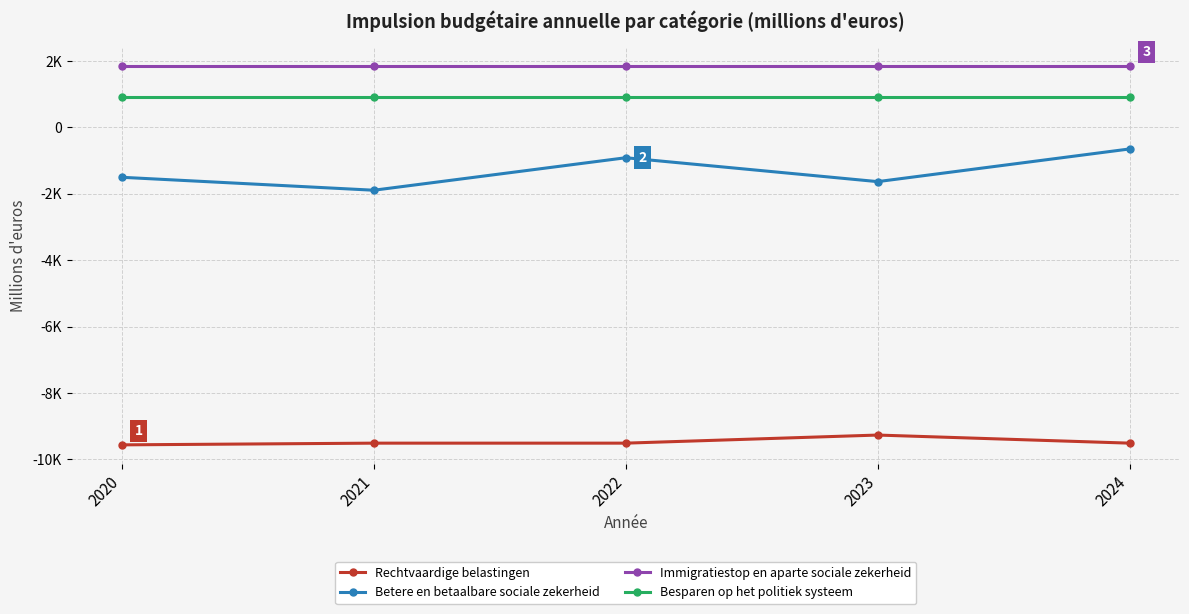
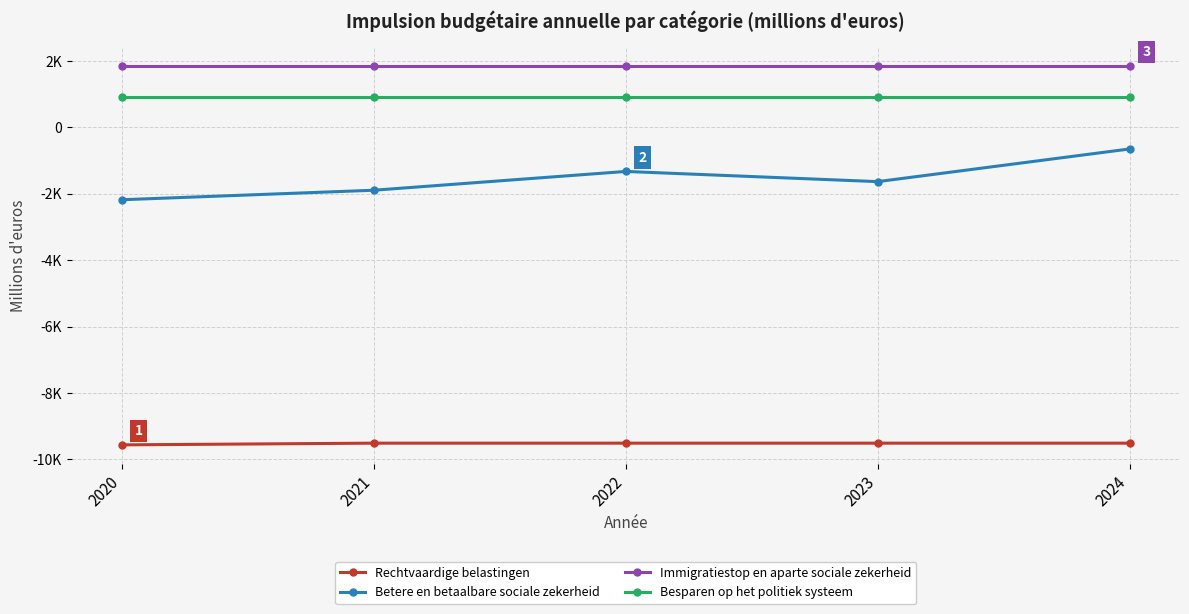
Betere en betaalbare sociale zekerheid, 2020: -1500 -> -2200
Betere en betaalbare sociale zekerheid, 2022: -900 -> -1300
Rechtvaardige belastingen, 2023: -9300 -> -9500
